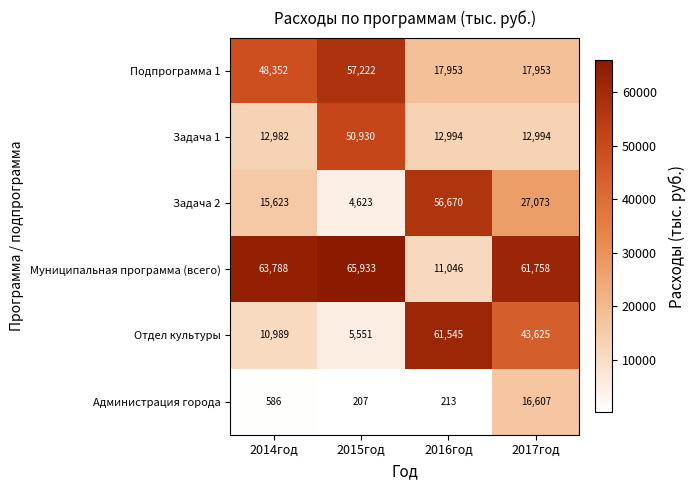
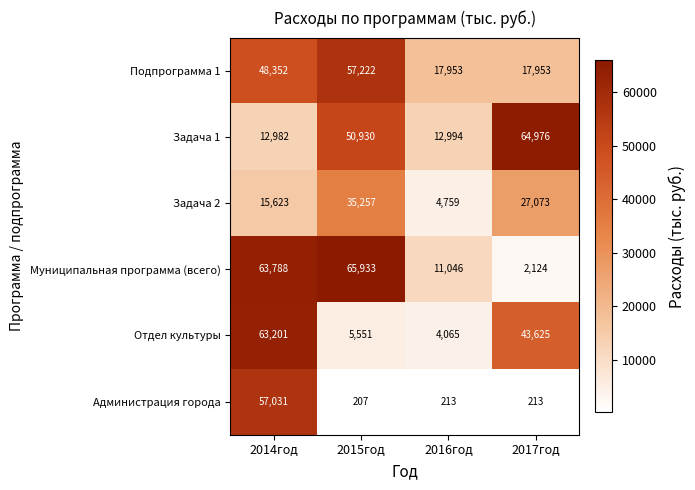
Задача 1, 2017год: 12,994 -> 64,976
Задача 2, 2015год: 4,623 -> 35,257
Задача 2, 2016год: 56,670 -> 4,759
Муниципальная программа (всего), 2017год: 61,758 -> 2,124
Отдел культуры, 2014год: 10,989 -> 63,201
Отдел культуры, 2016год: 61,545 -> 4,065
Администрация города, 2014год: 586 -> 57,031
Администрация города, 2017год: 16,607 -> 213
